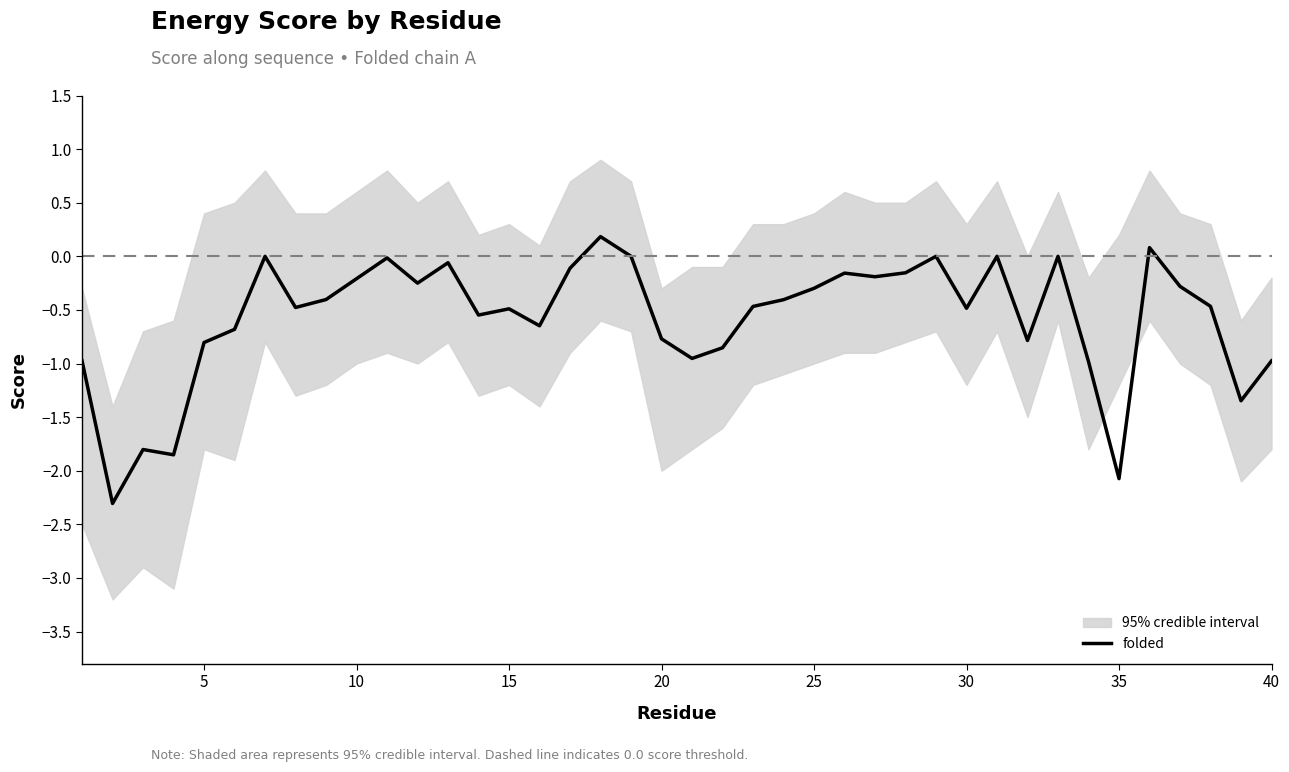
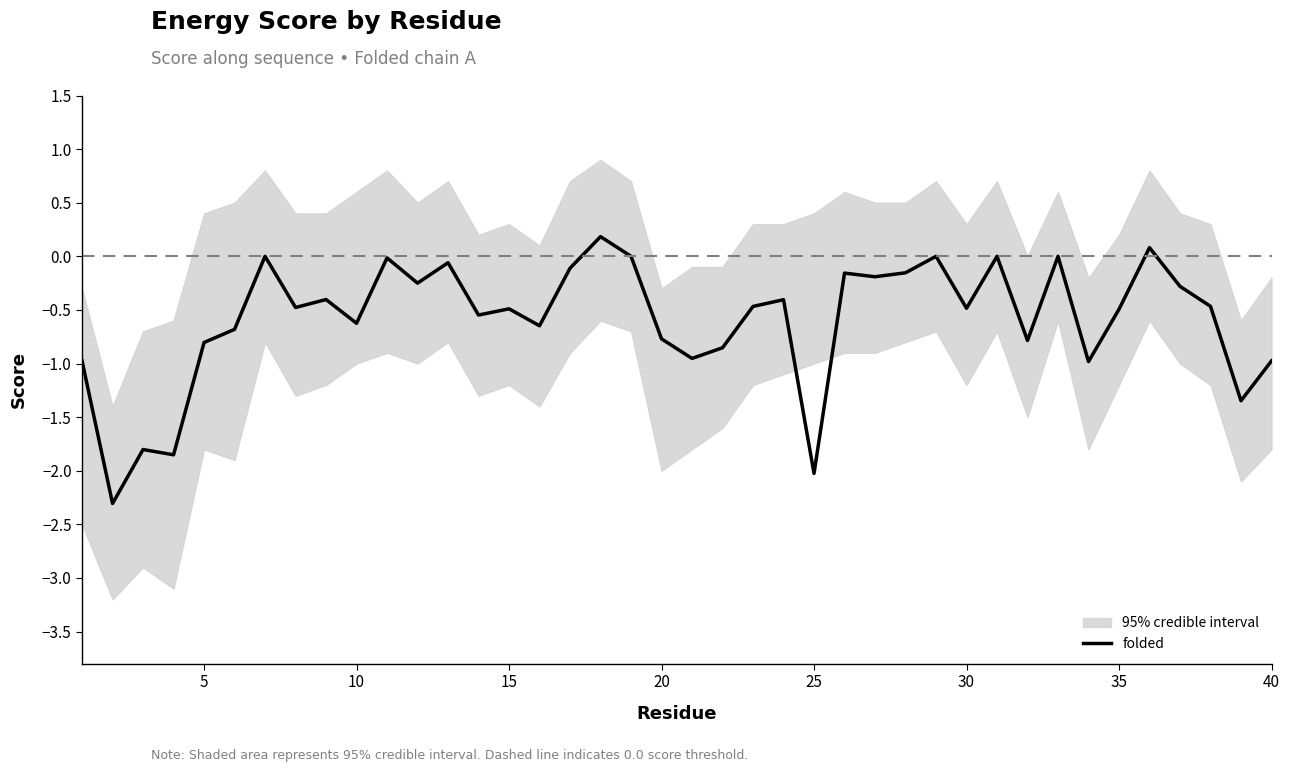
folded, 10: -0.21 -> -0.62
folded, 25: -0.30 -> -2.03
folded, 35: -2.07 -> -0.49
